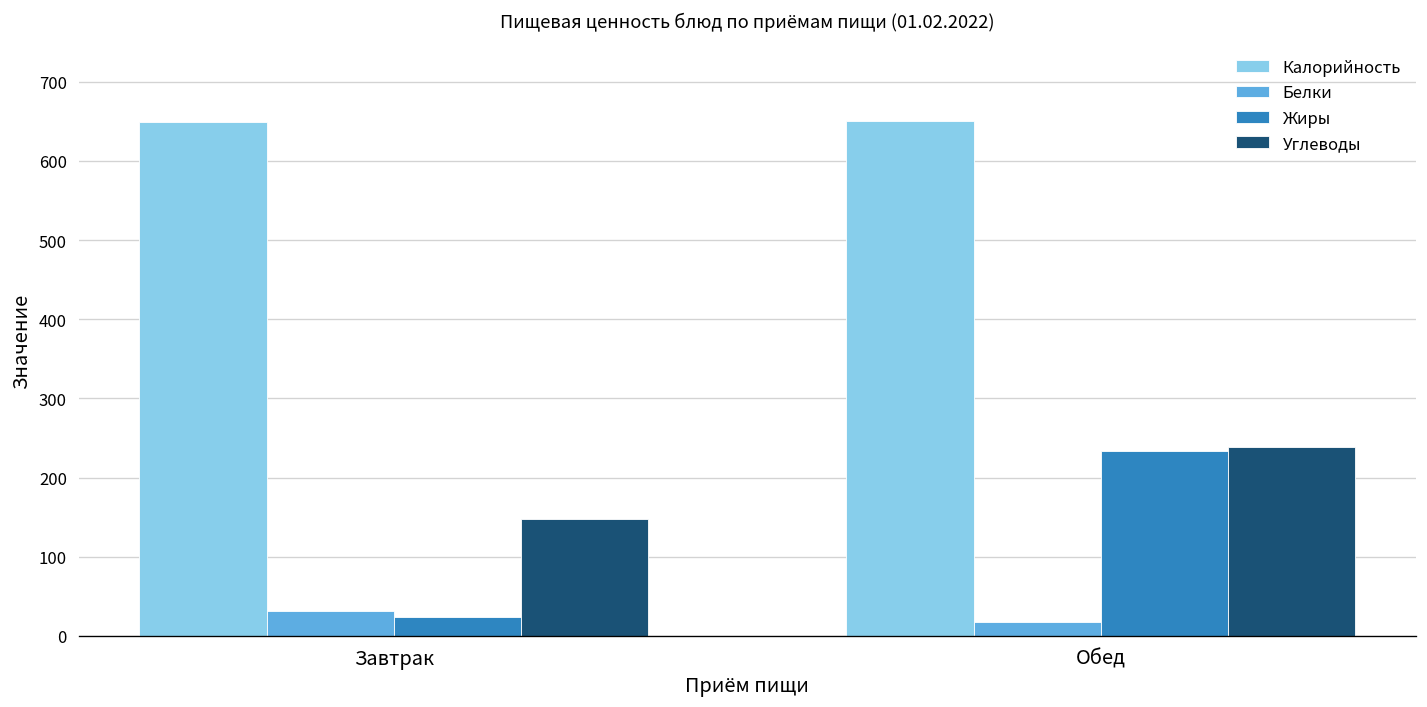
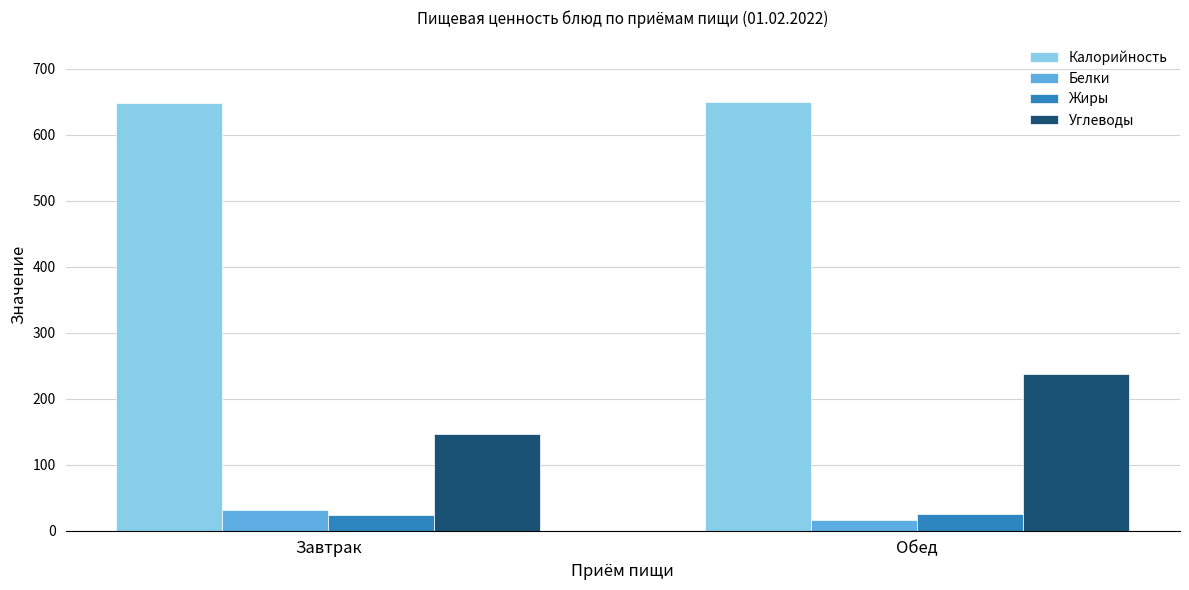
Жиры, Обед: 230 -> 30
